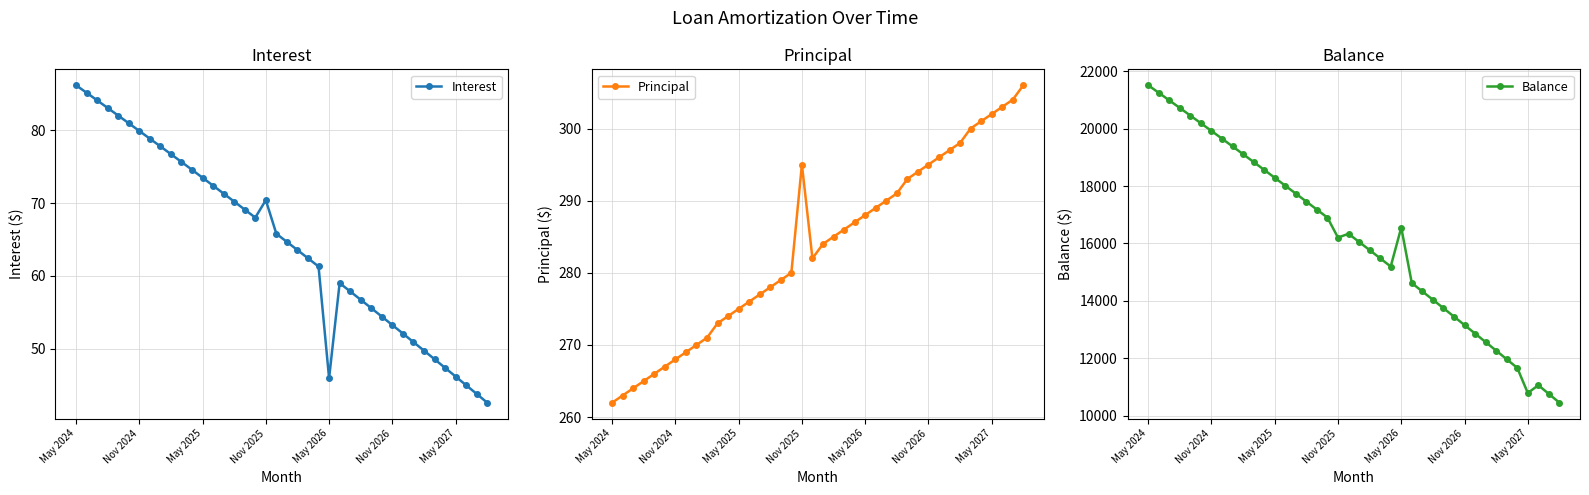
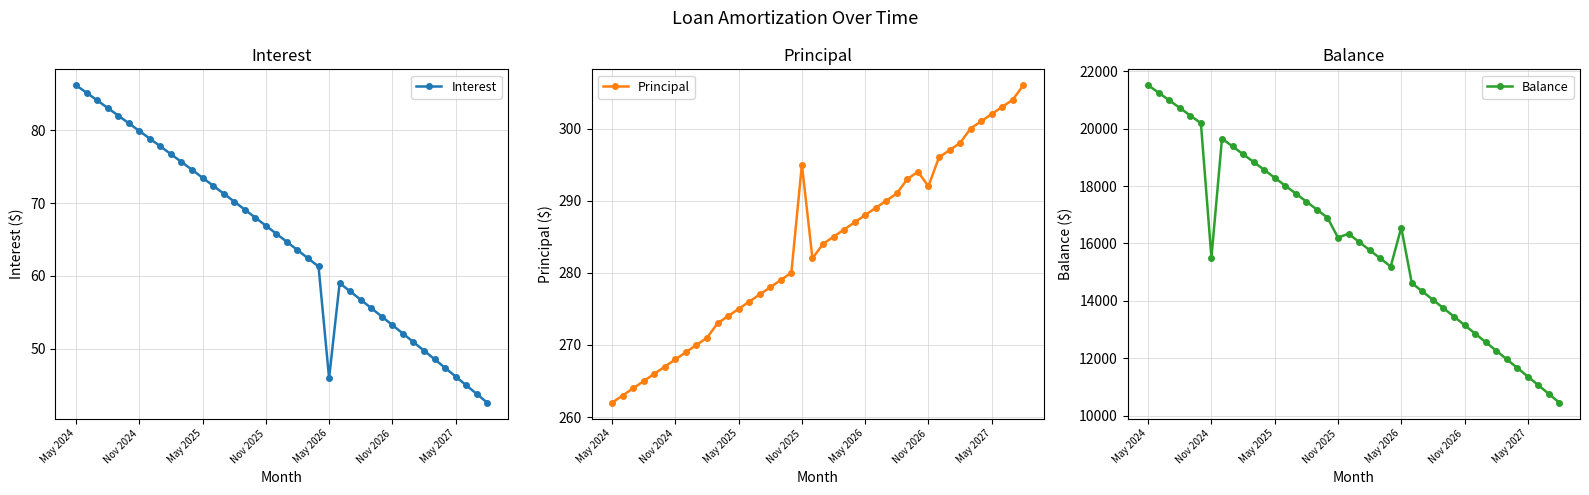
Interest, Nov 2025: 70 -> 67
Principal, Nov 2026: 295 -> 292
Balance, Nov 2024: 19900 -> 15500
Balance, May 2027: 10800 -> 11400
